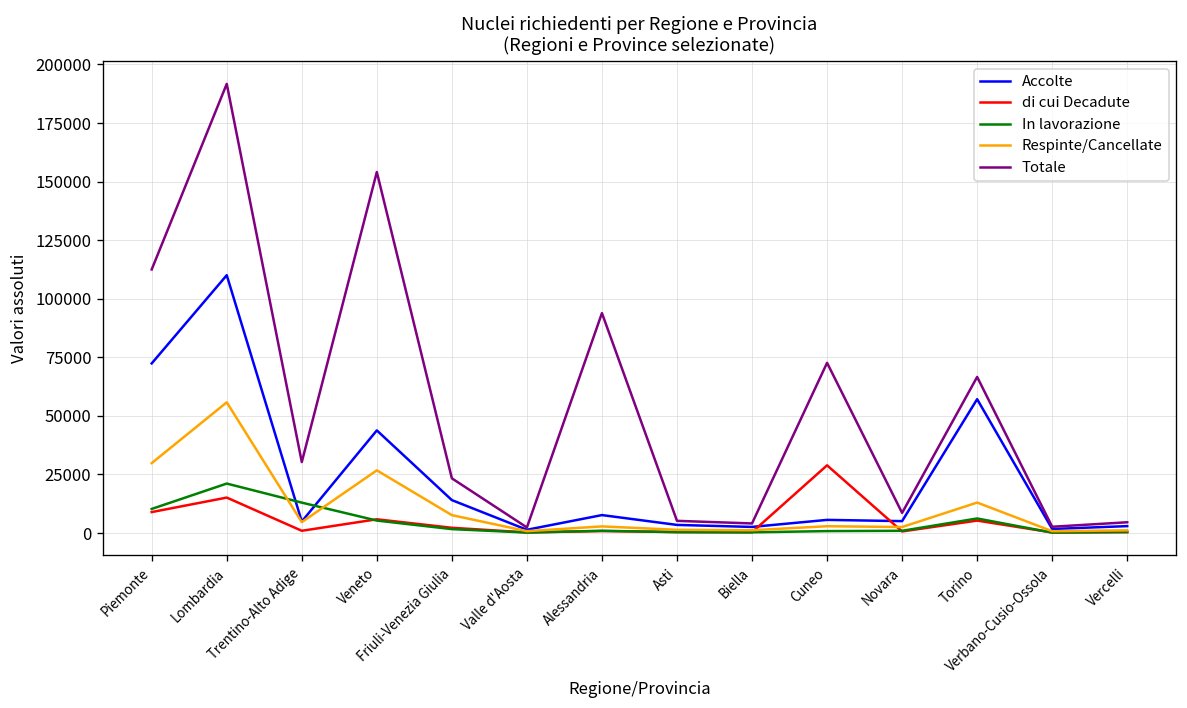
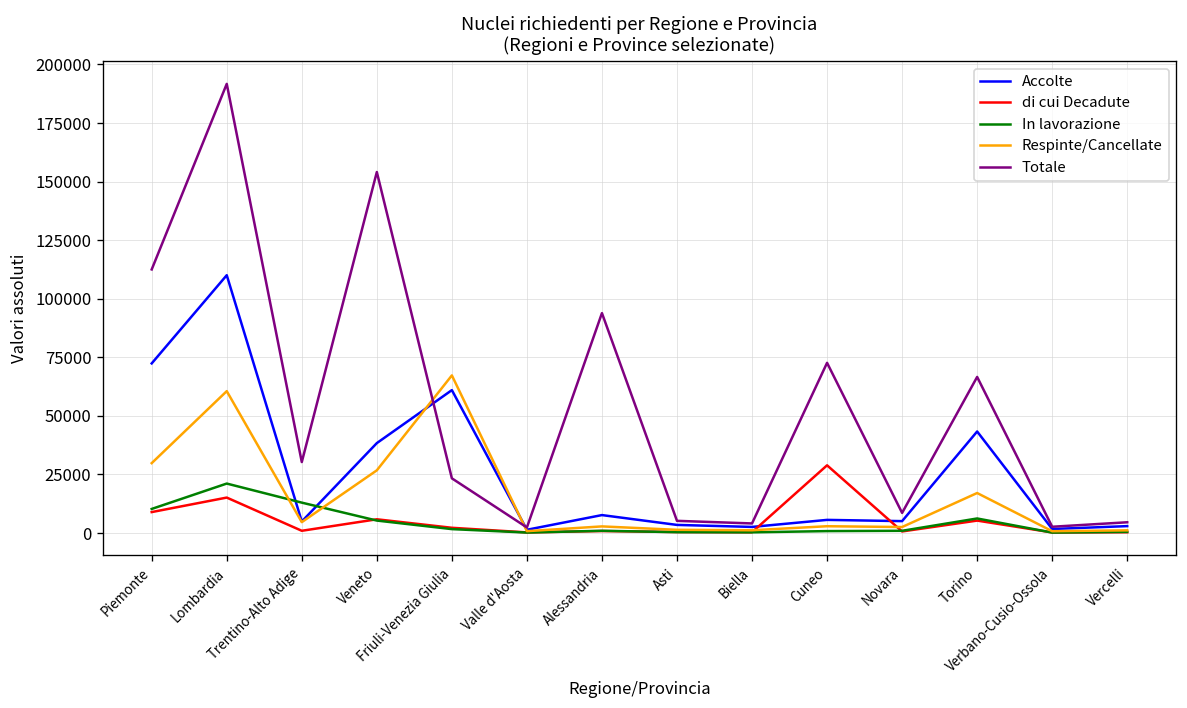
Respinte/Cancellate, Lombardia: 56000 -> 61000
Accolte, Veneto: 44000 -> 38000
Accolte, Friuli-Venezia Giulia: 14000 -> 61000
Respinte/Cancellate, Friuli-Venezia Giulia: 8000 -> 67000
Accolte, Torino: 57000 -> 43000
Respinte/Cancellate, Torino: 13000 -> 17000
